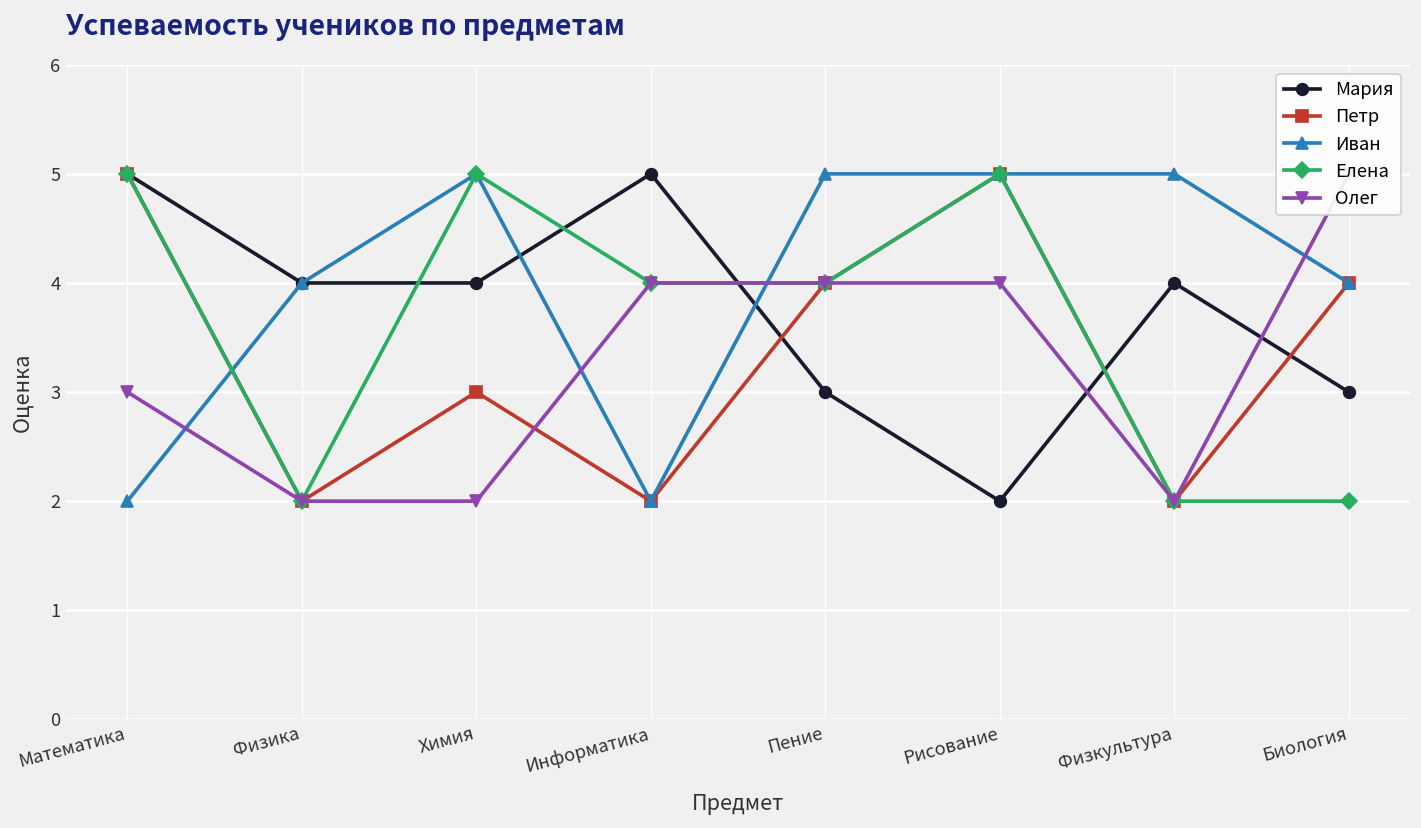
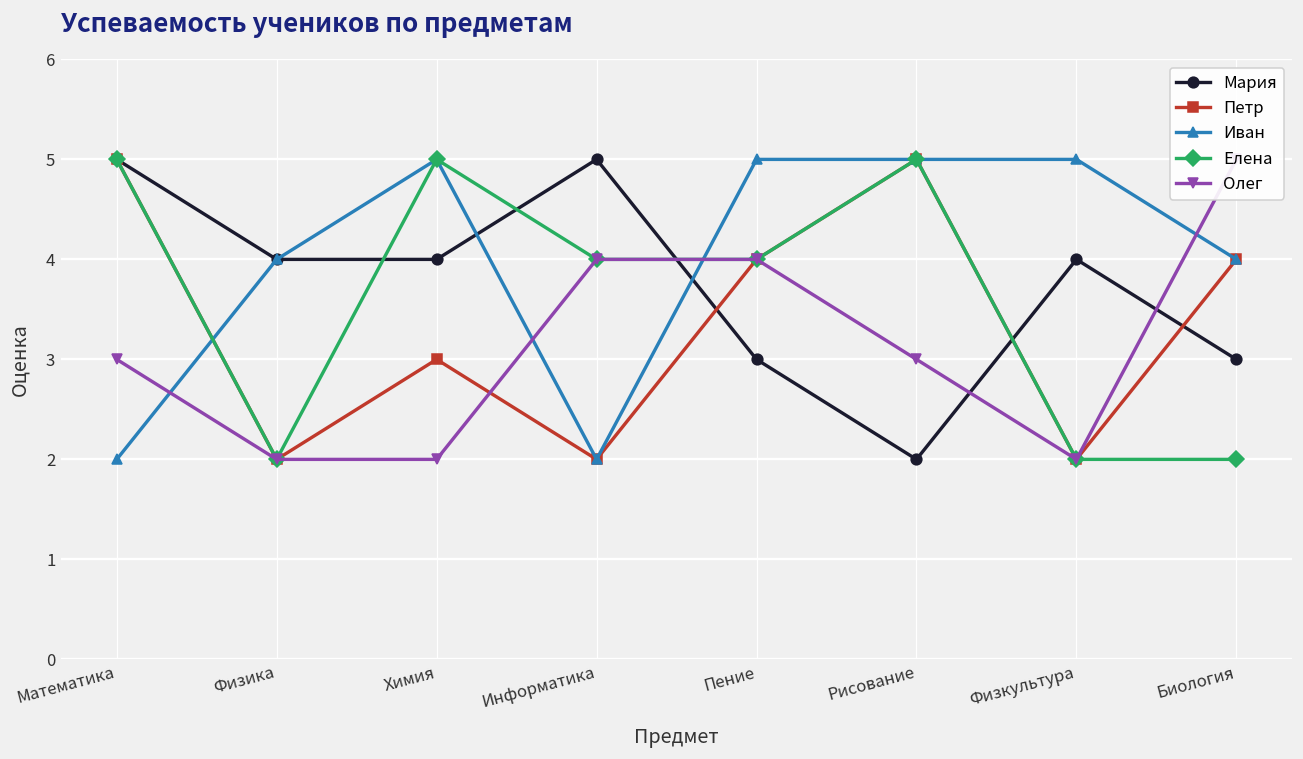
Олег, Рисование: 4 -> 3
